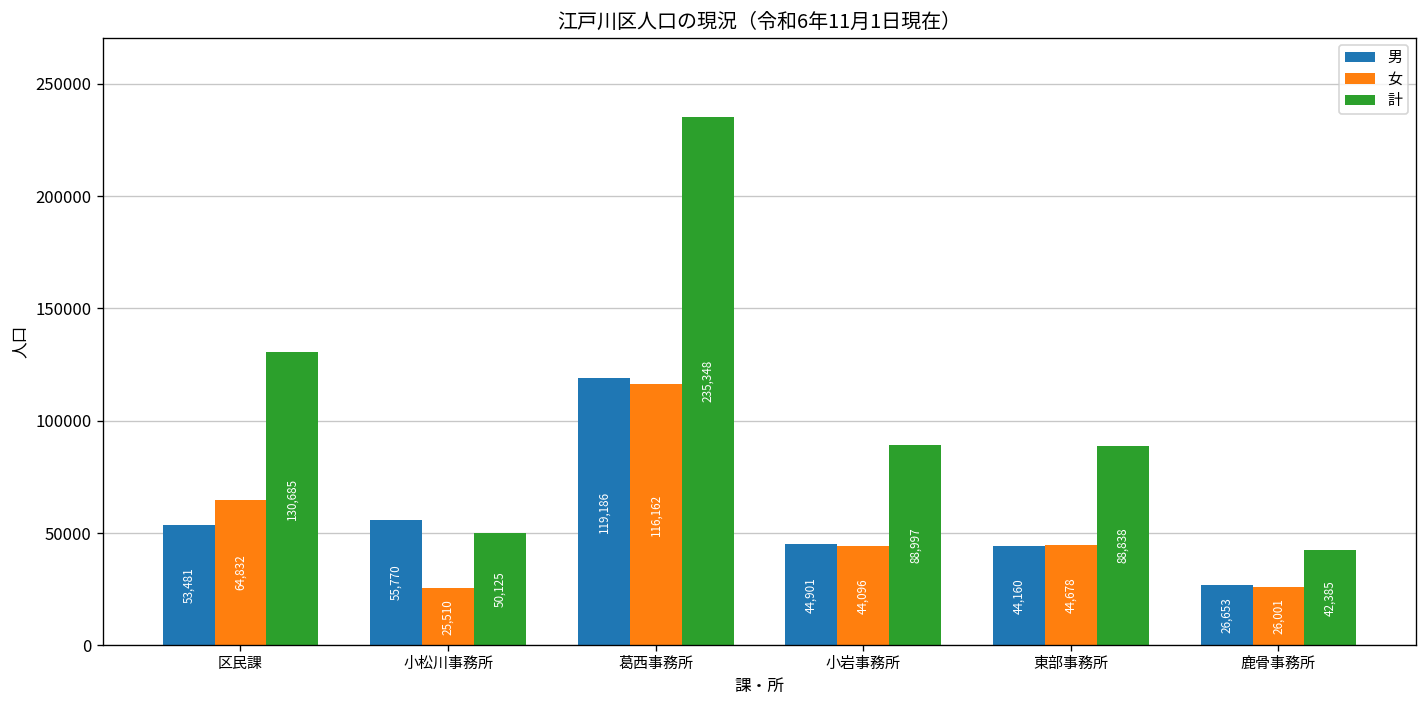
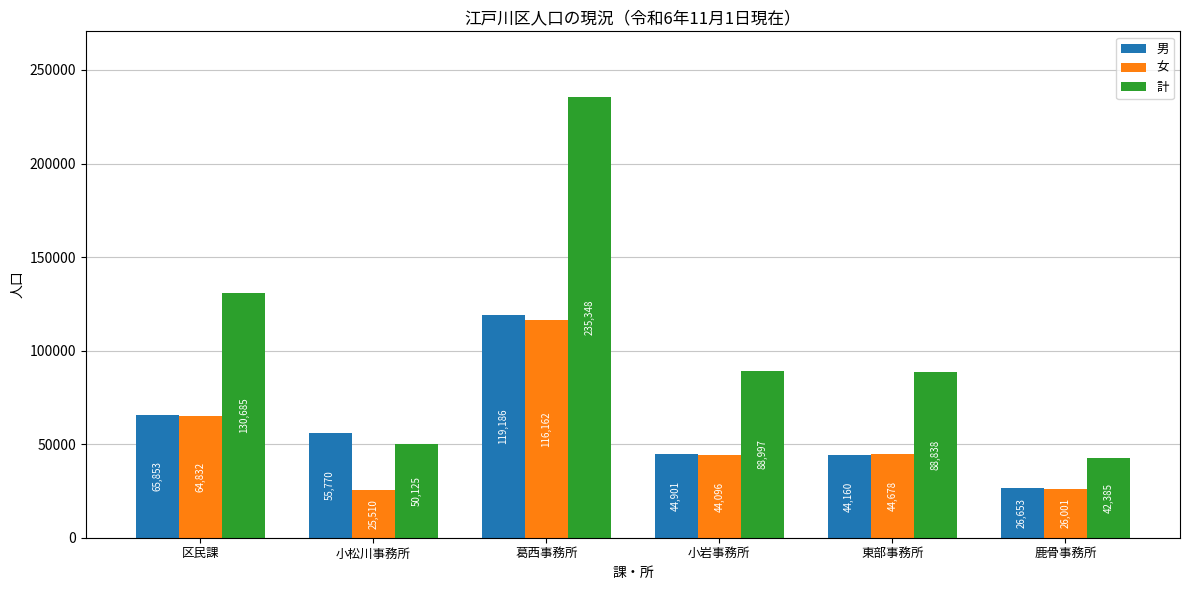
男, 区民課: 53,481 -> 65,853
